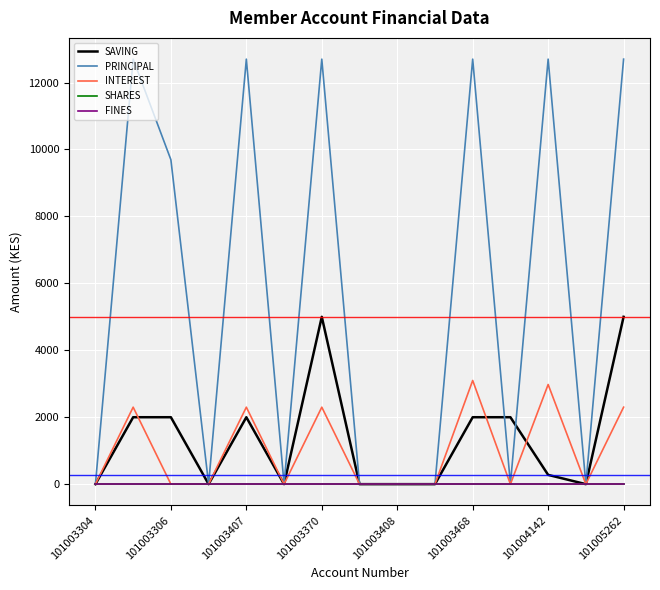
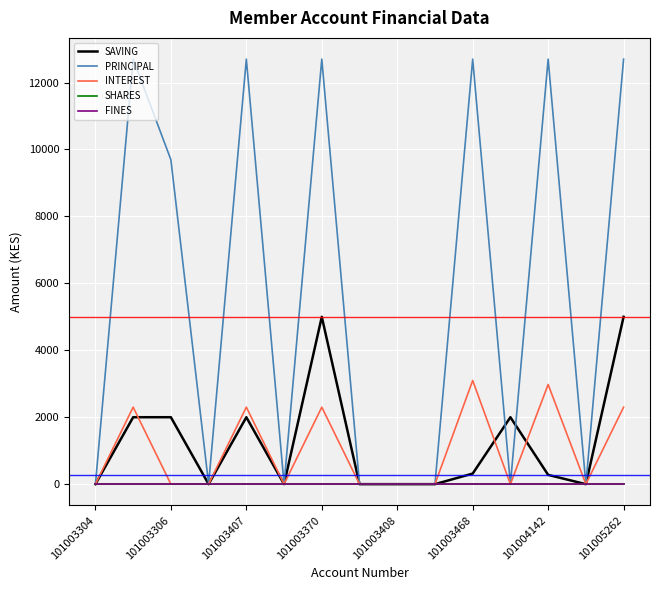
SAVING, 101003468: 2000 -> 300
